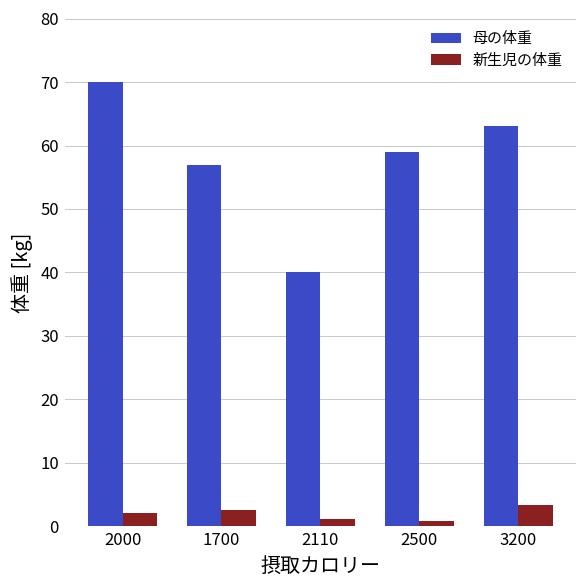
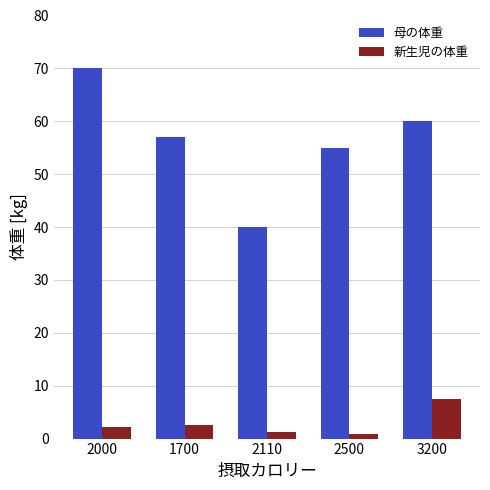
母の体重, 2500: 59 -> 55
母の体重, 3200: 63 -> 60
新生児の体重, 3200: 3 -> 7
